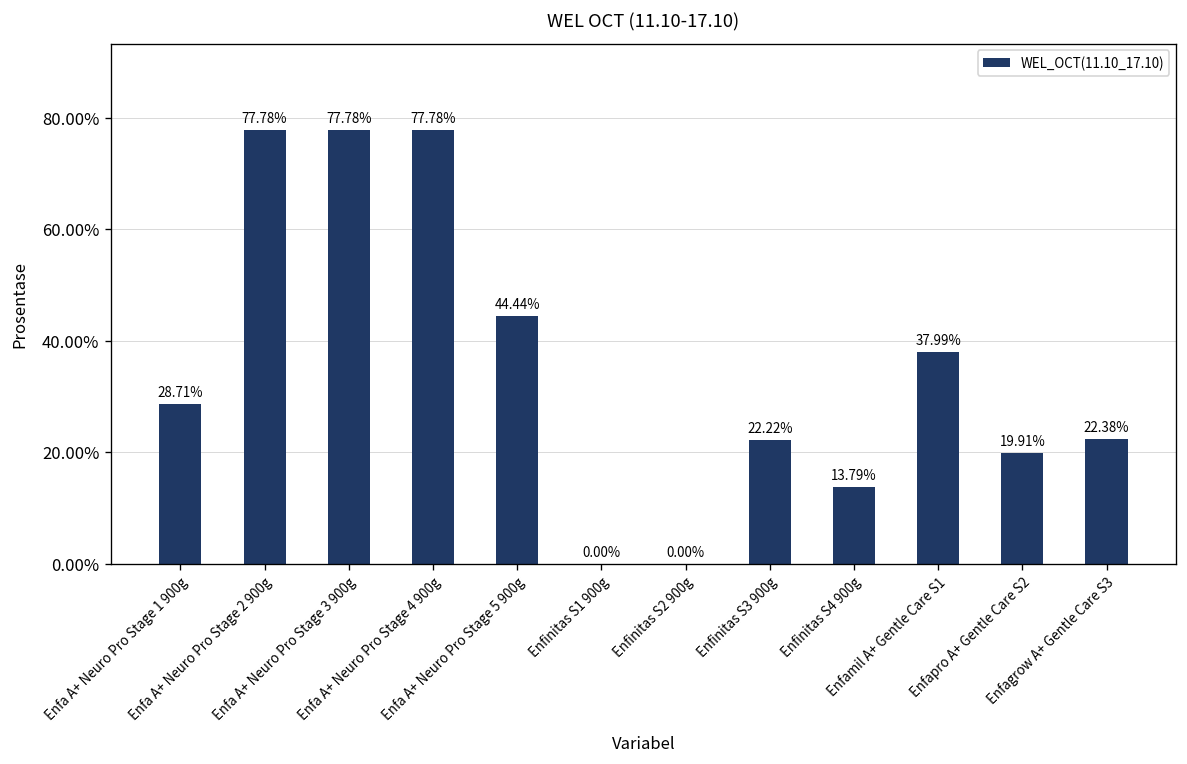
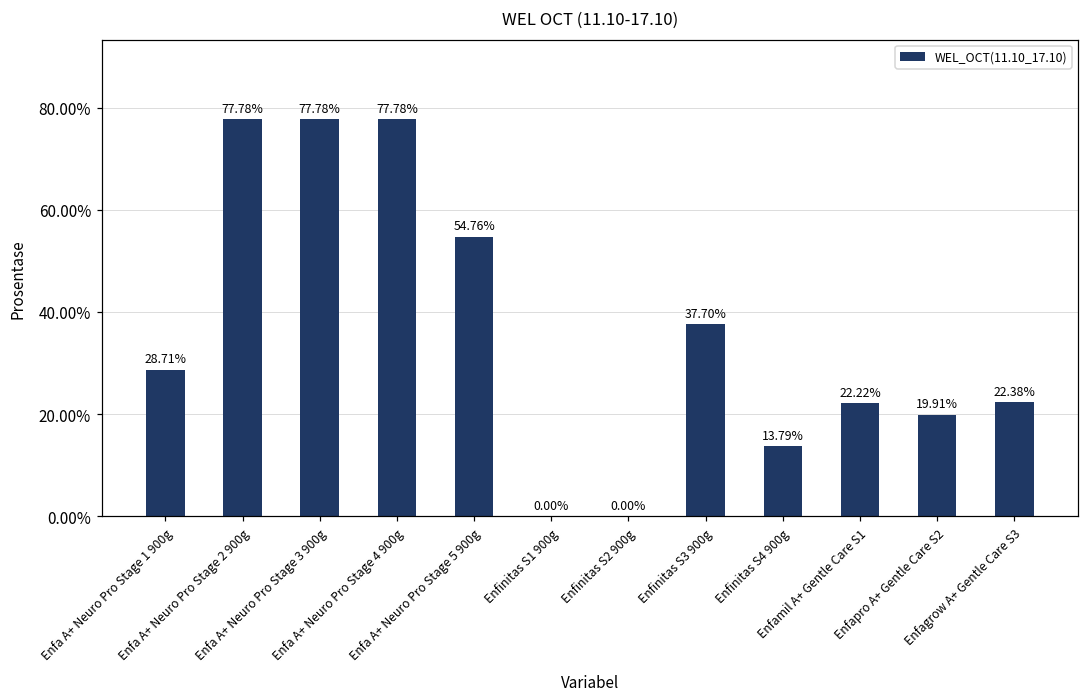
Enfa A+ Neuro Pro Stage 5 900g: 44.44% -> 54.76%
Enfinitas S3 900g: 22.22% -> 37.70%
Enfamil A+ Gentle Care S1: 37.99% -> 22.22%
